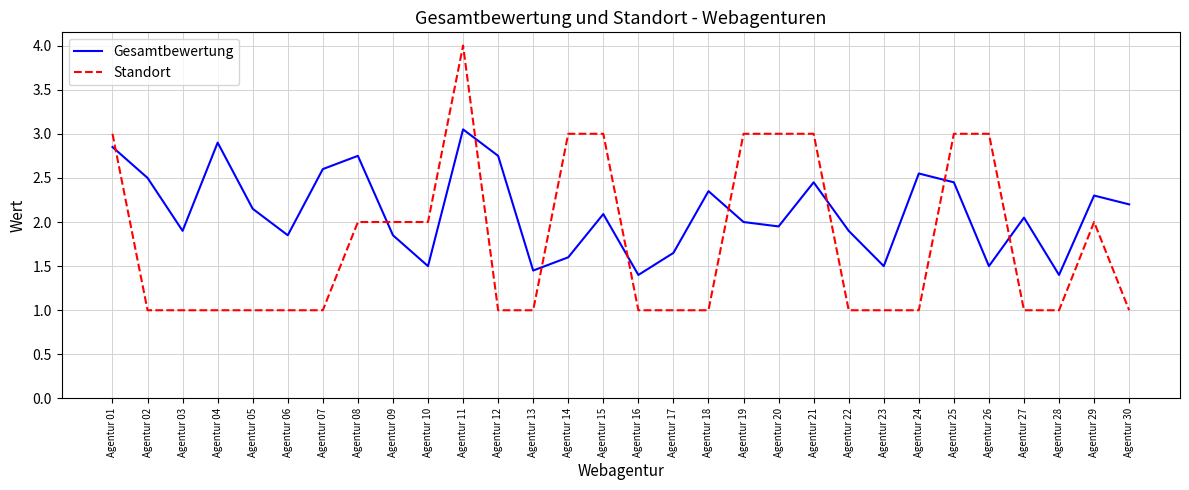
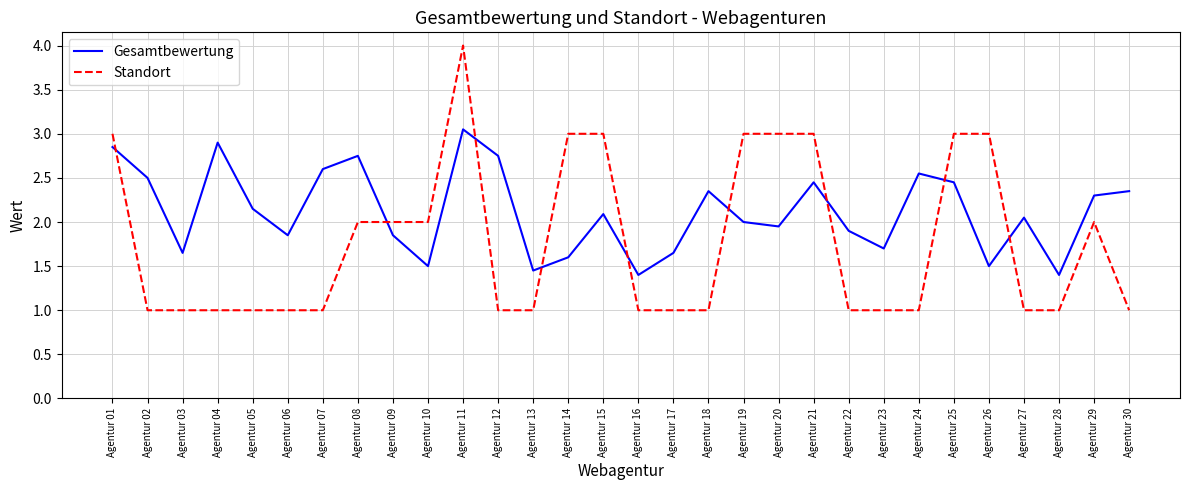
Gesamtbewertung, Agentur 03: 1.9 -> 1.7
Gesamtbewertung, Agentur 23: 1.5 -> 1.7
Gesamtbewertung, Agentur 30: 2.2 -> 2.4
